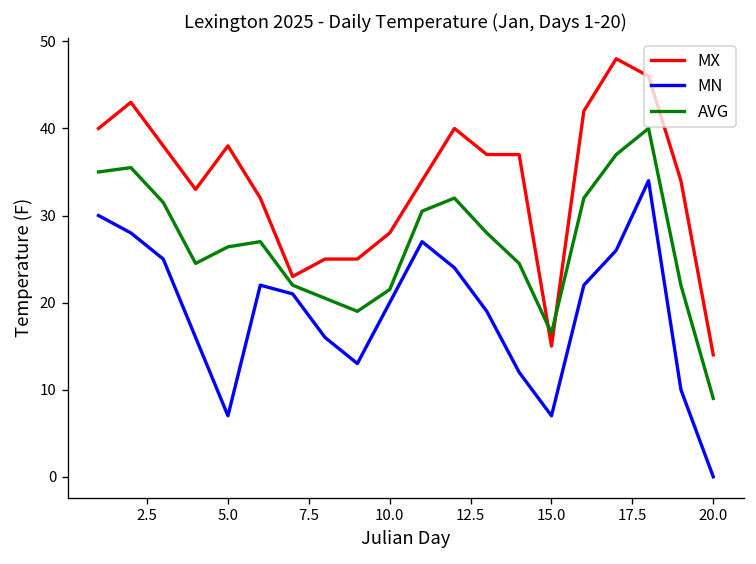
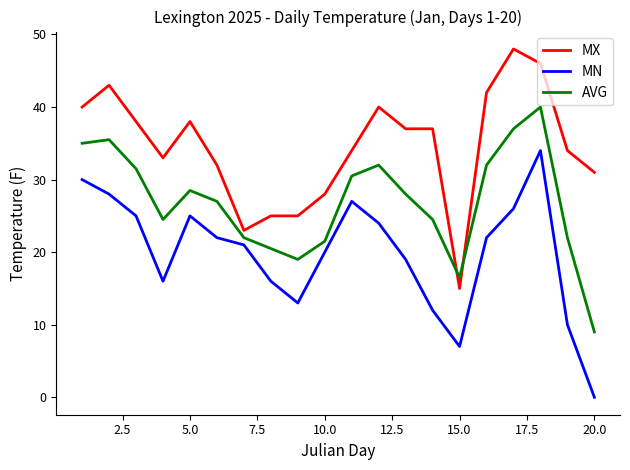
MN, 5.0: 7 -> 25
AVG, 5.0: 26 -> 29
MX, 20.0: 14 -> 31
